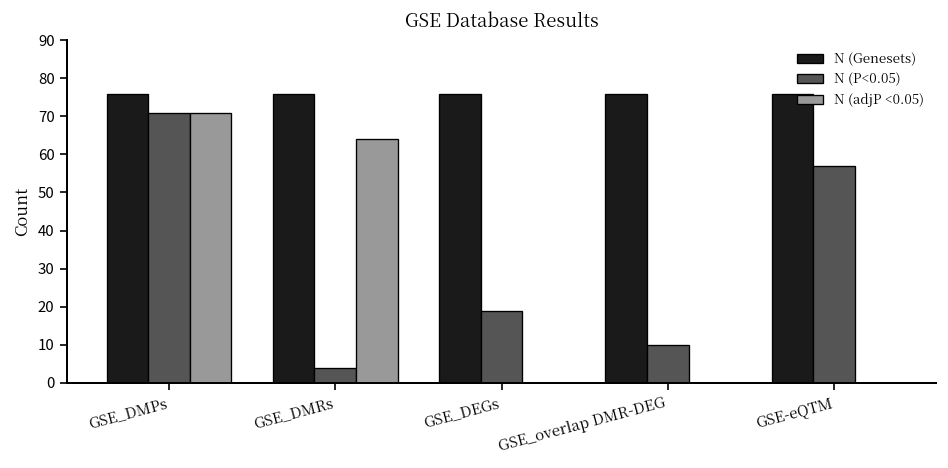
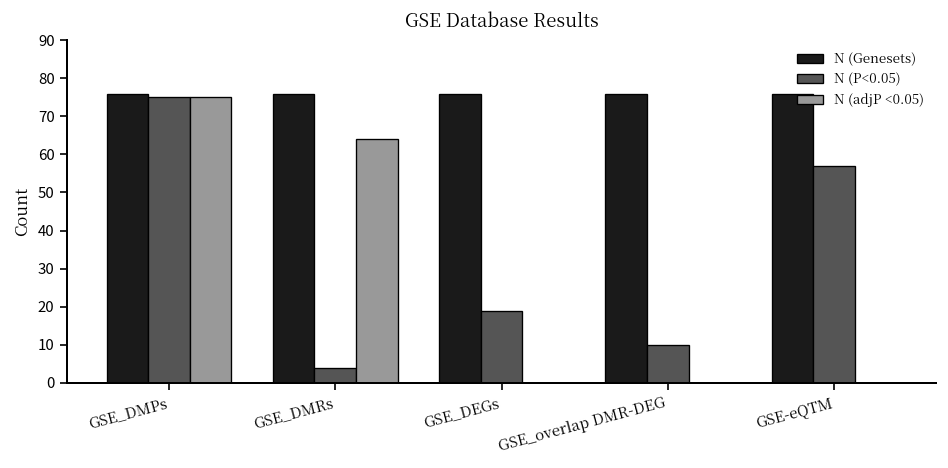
N (P<0.05), GSE_DMPs: 71 -> 75
N (adjP <0.05), GSE_DMPs: 71 -> 75
